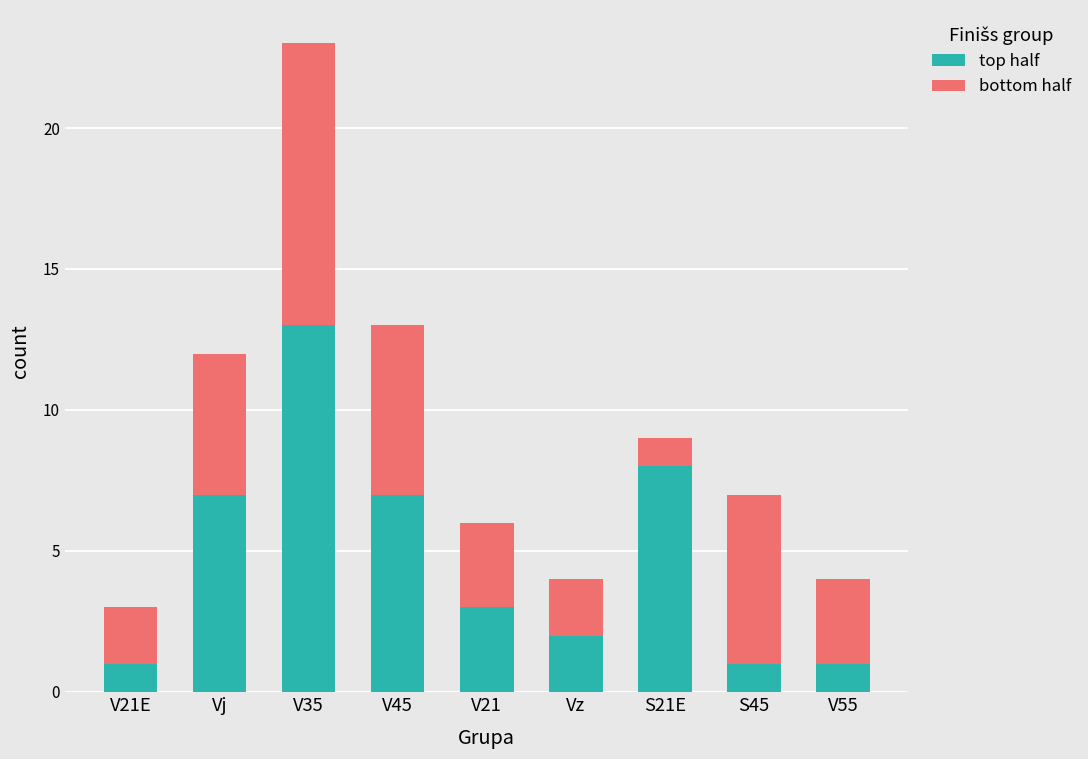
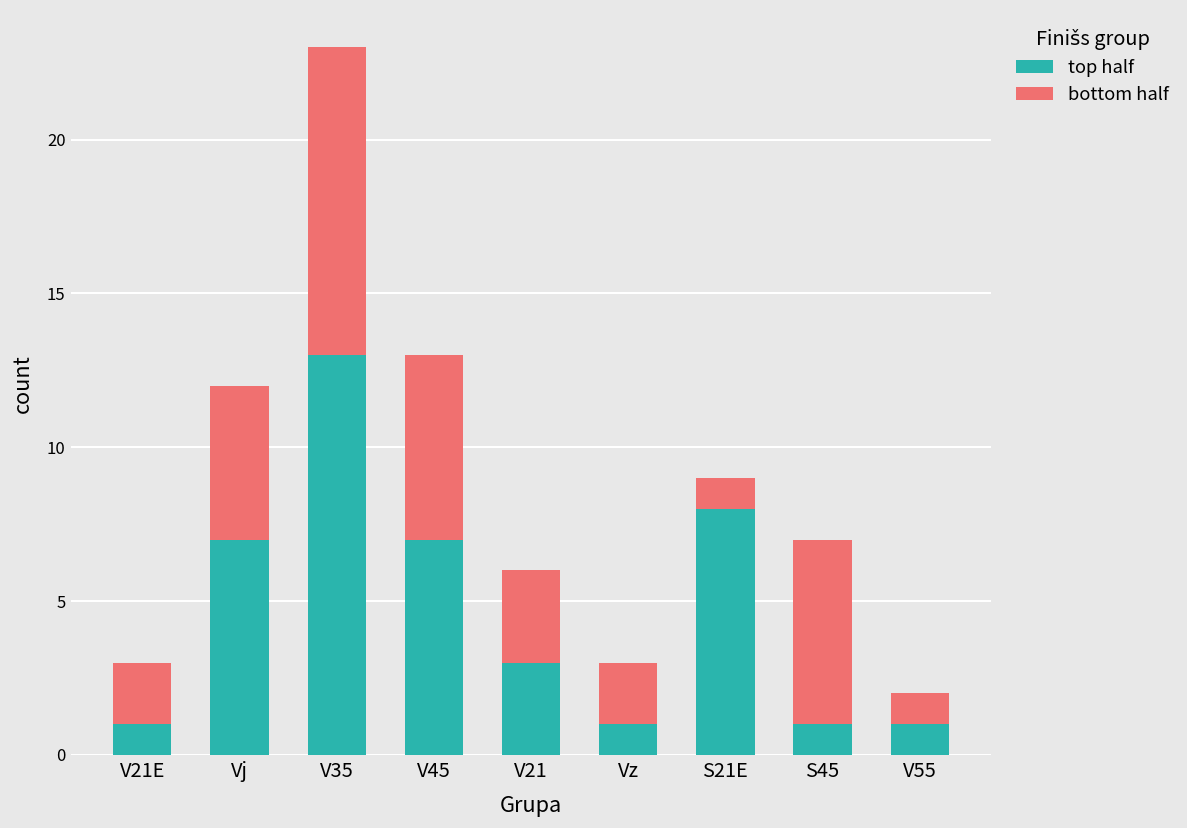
top half, Vz: 2 -> 1
bottom half, V55: 3 -> 1
